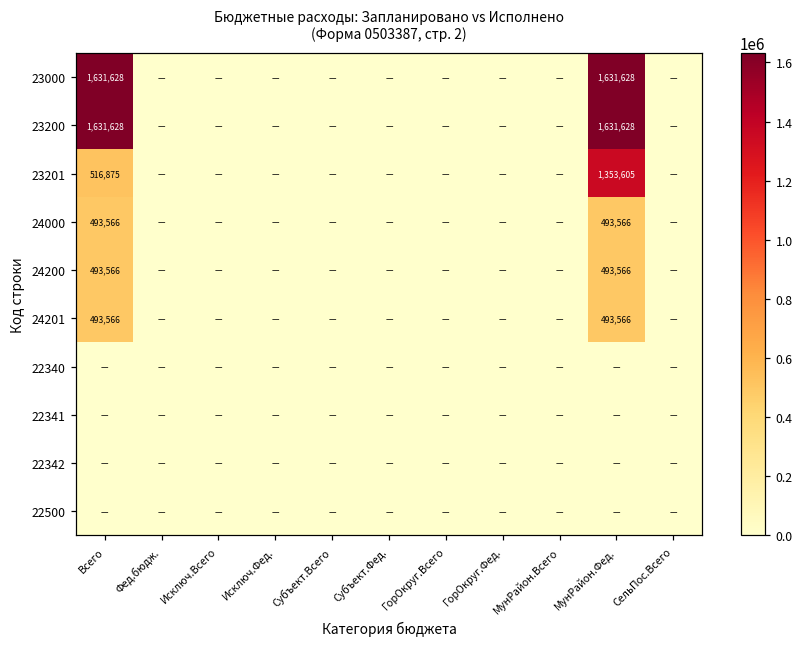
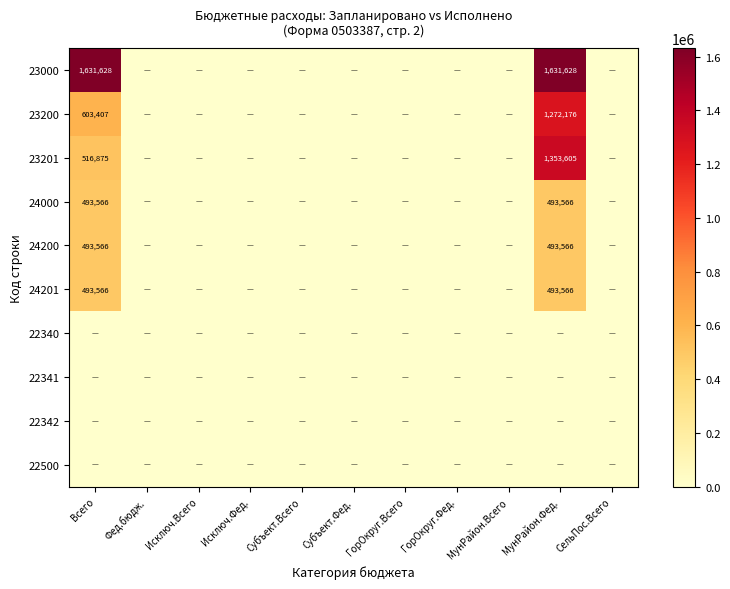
23200, Всего: 1,631,628 -> 603,407
23200, МунРайон.Фед.: 1,631,628 -> 1,272,176
